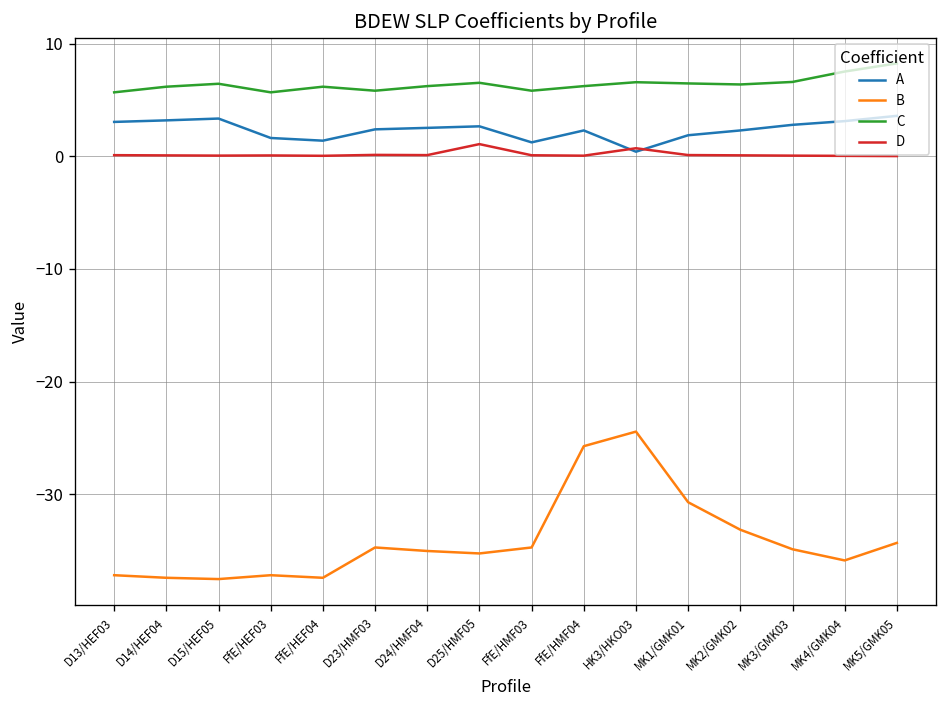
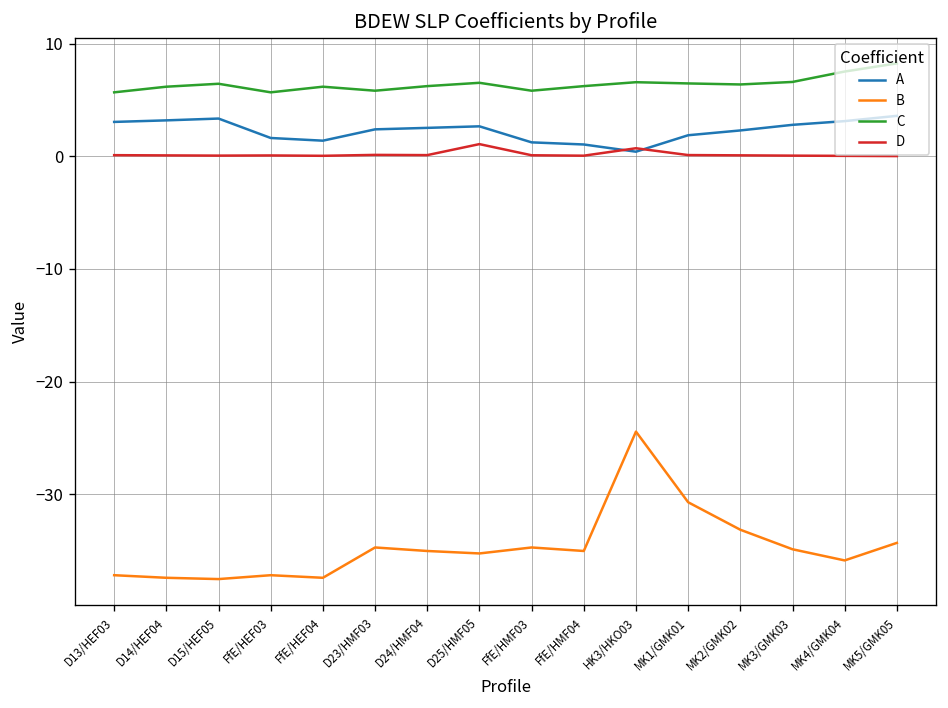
A, FfE/HMF04: 2 -> 1
B, FfE/HMF04: -26 -> -35
